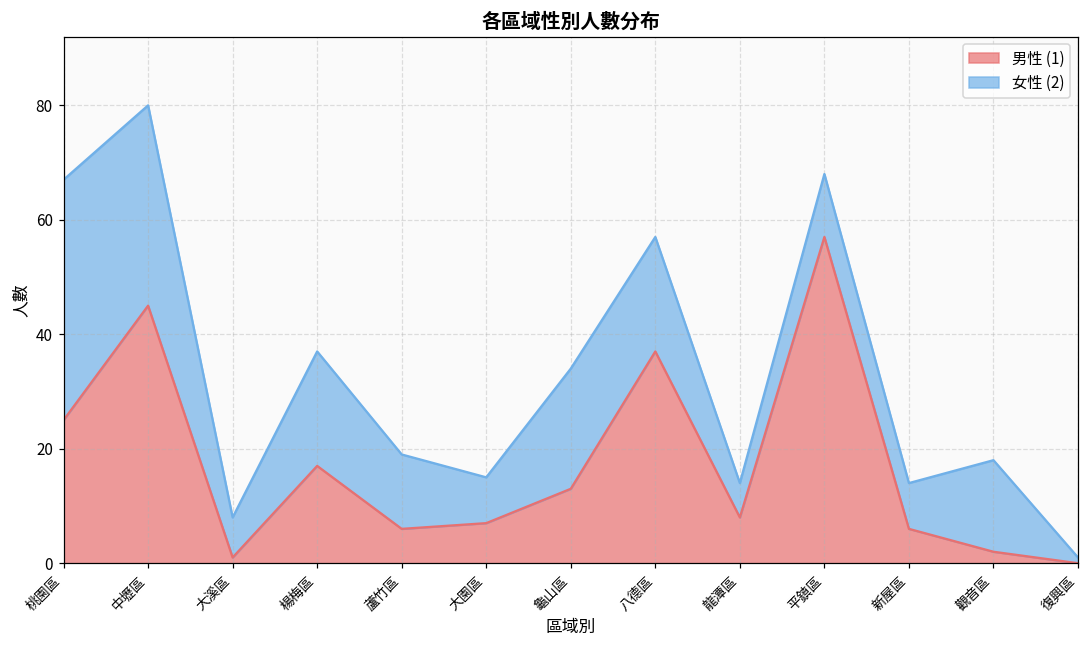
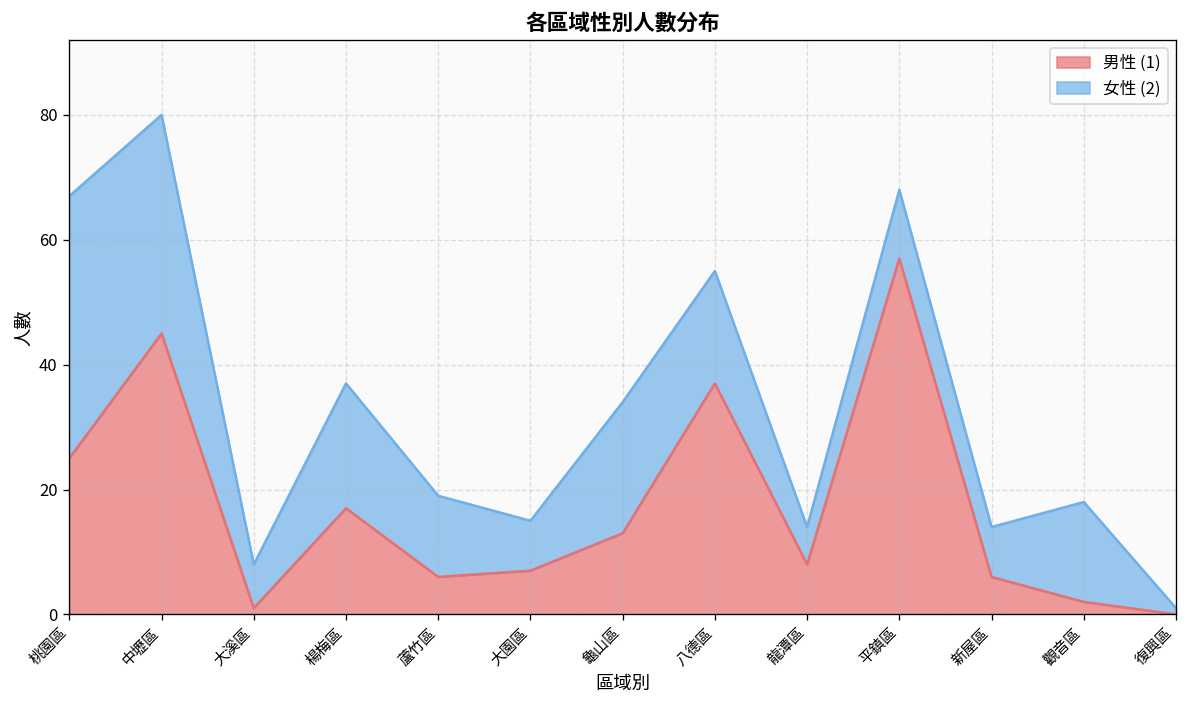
女性 (2), 八德區: 20 -> 18
